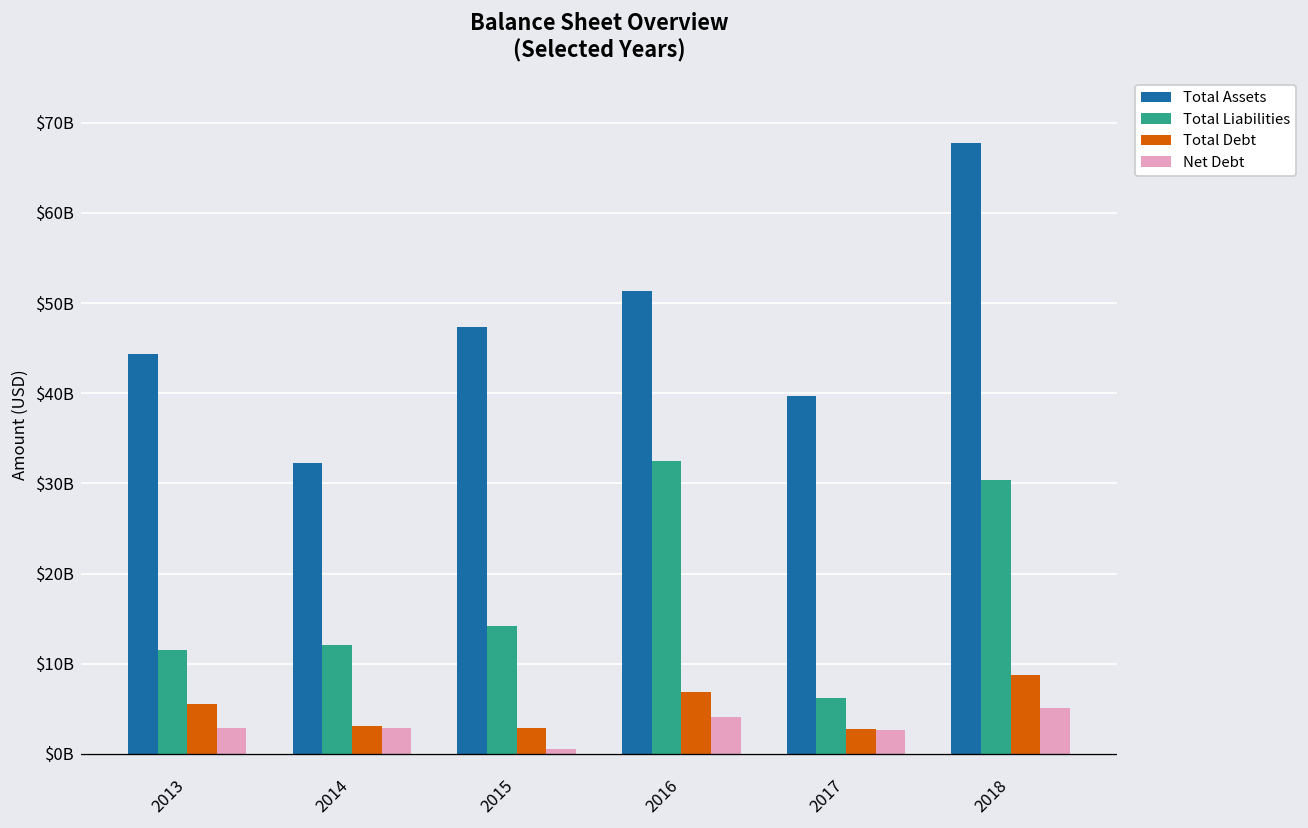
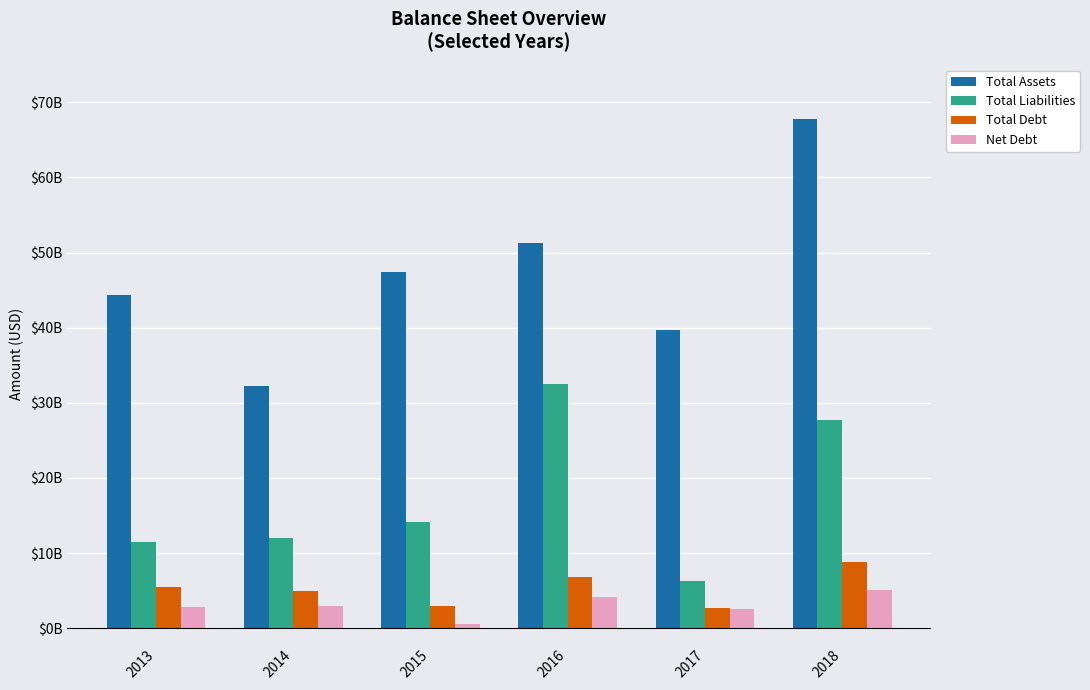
Total Debt, 2014: $3000000000 -> $5000000000
Total Liabilities, 2018: $30000000000 -> $28000000000
